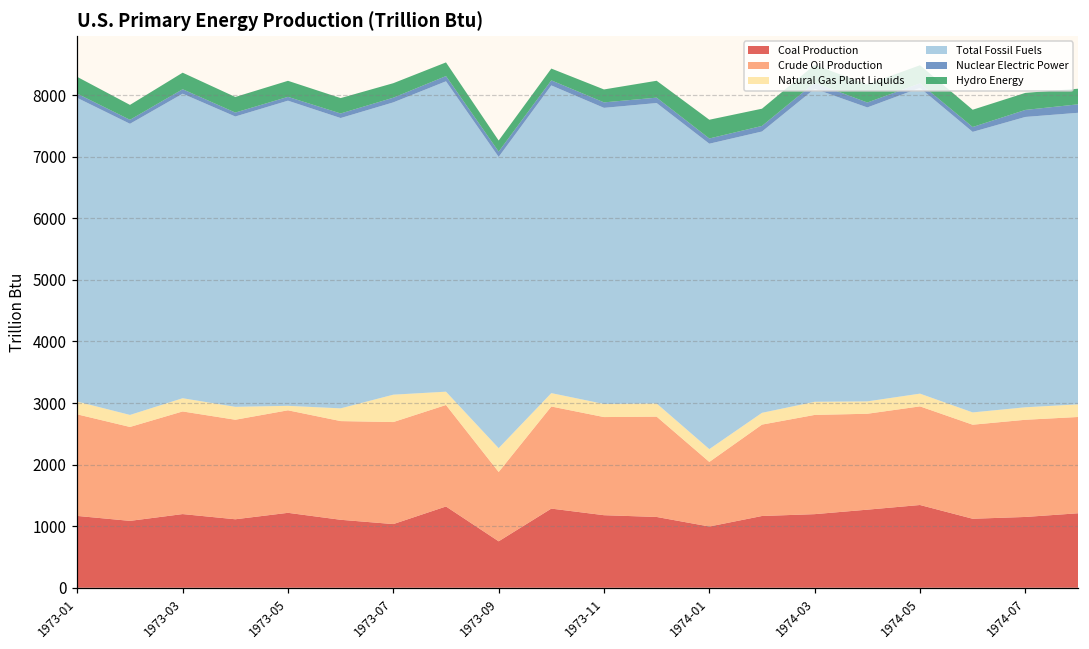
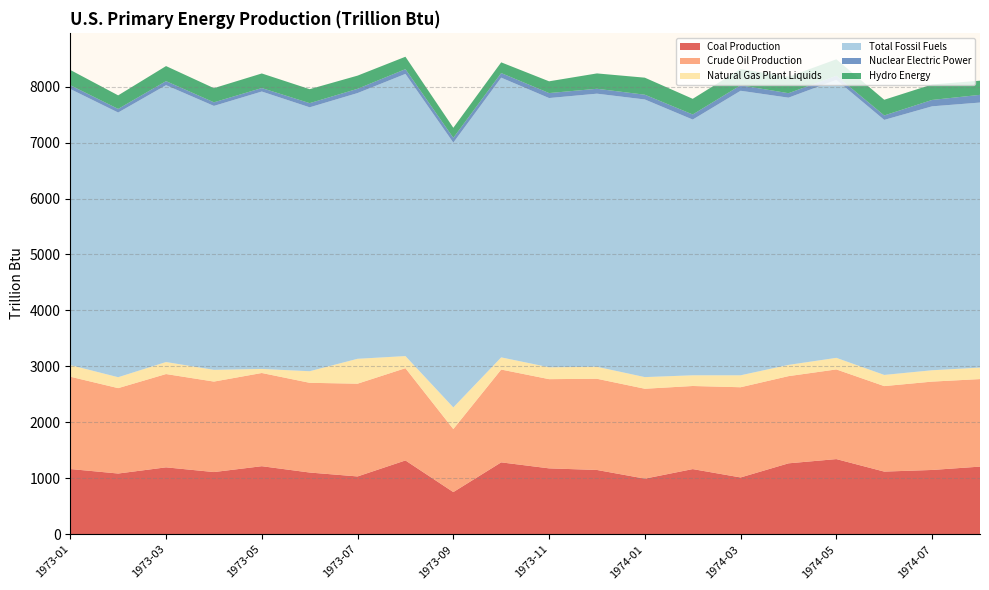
Crude Oil Production, 1974-01: 1000 -> 1600
Coal Production, 1974-03: 1200 -> 1000
